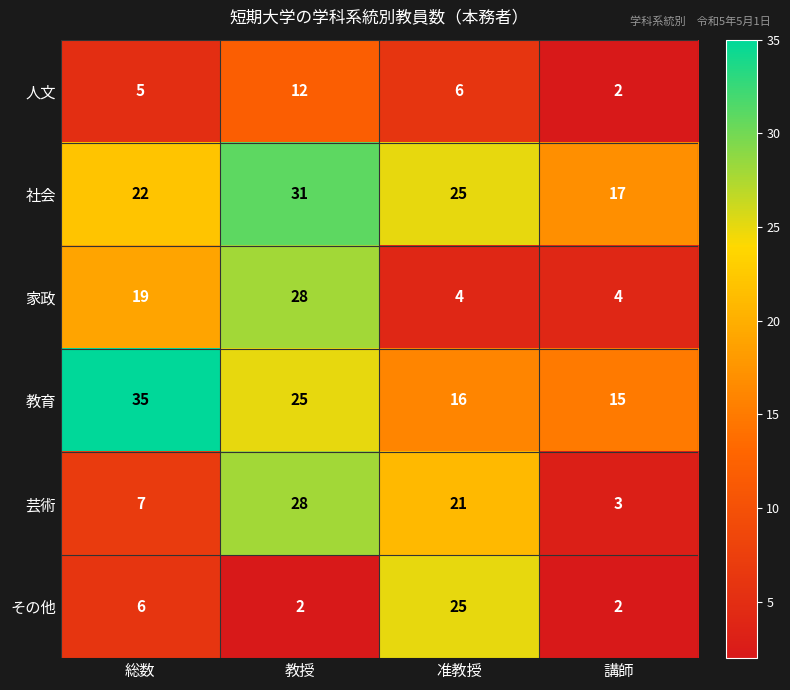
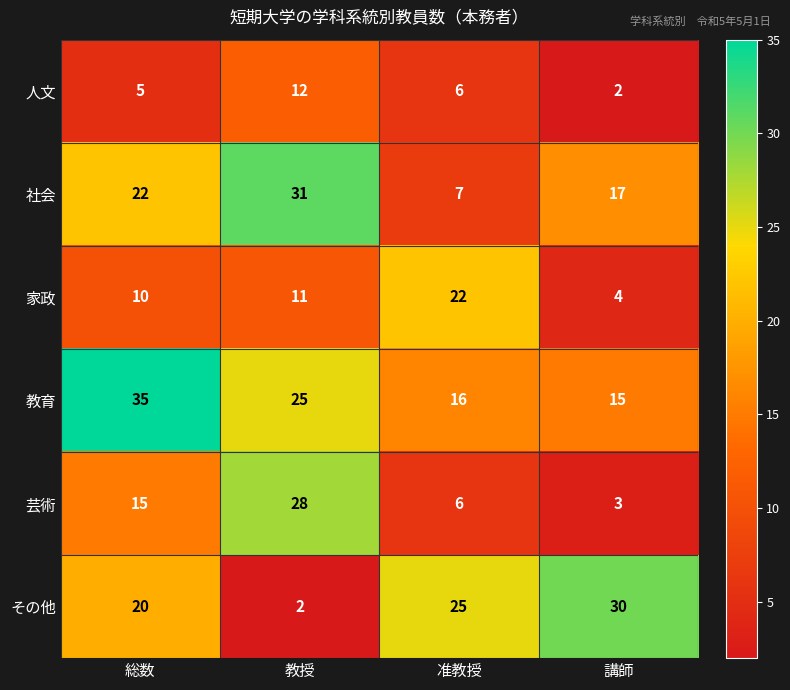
社会, 准教授: 25 -> 7
家政, 総数: 19 -> 10
家政, 教授: 28 -> 11
家政, 准教授: 4 -> 22
芸術, 総数: 7 -> 15
芸術, 准教授: 21 -> 6
その他, 総数: 6 -> 20
その他, 講師: 2 -> 30
